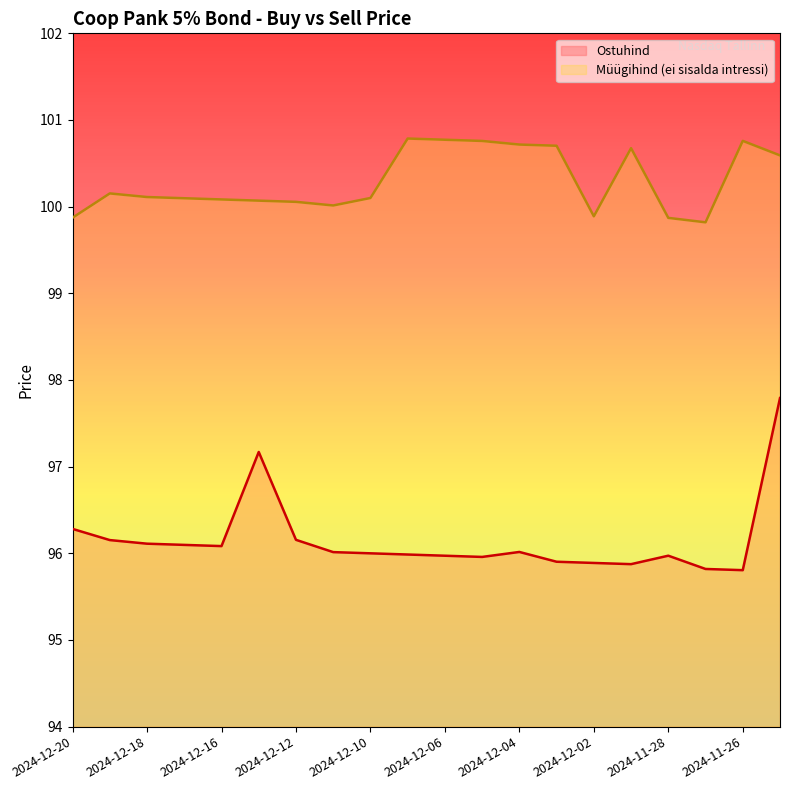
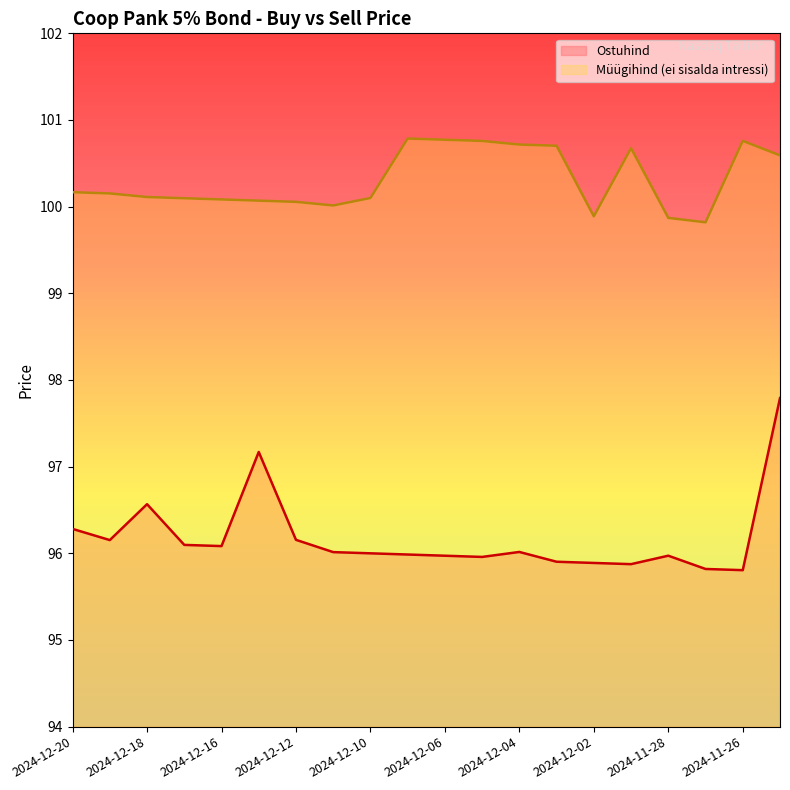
Müügihind (ei sisalda intressi), 2024-12-20: 99.9 -> 100.2
Ostuhind, 2024-12-18: 96.1 -> 96.6
